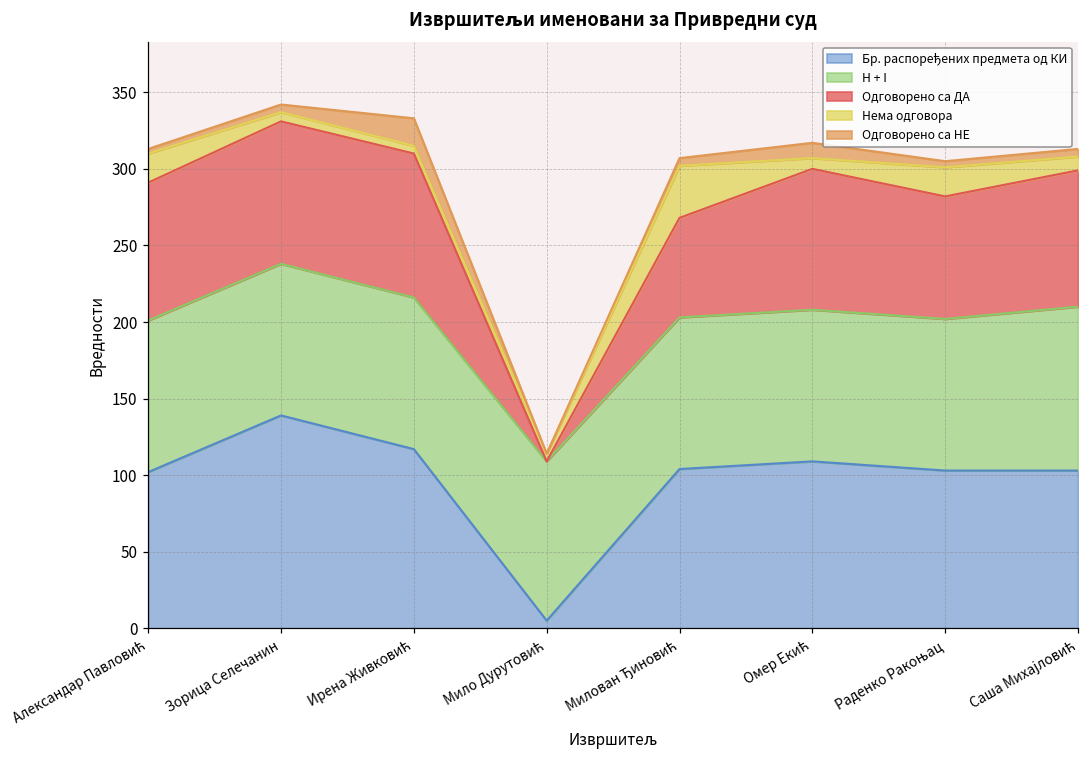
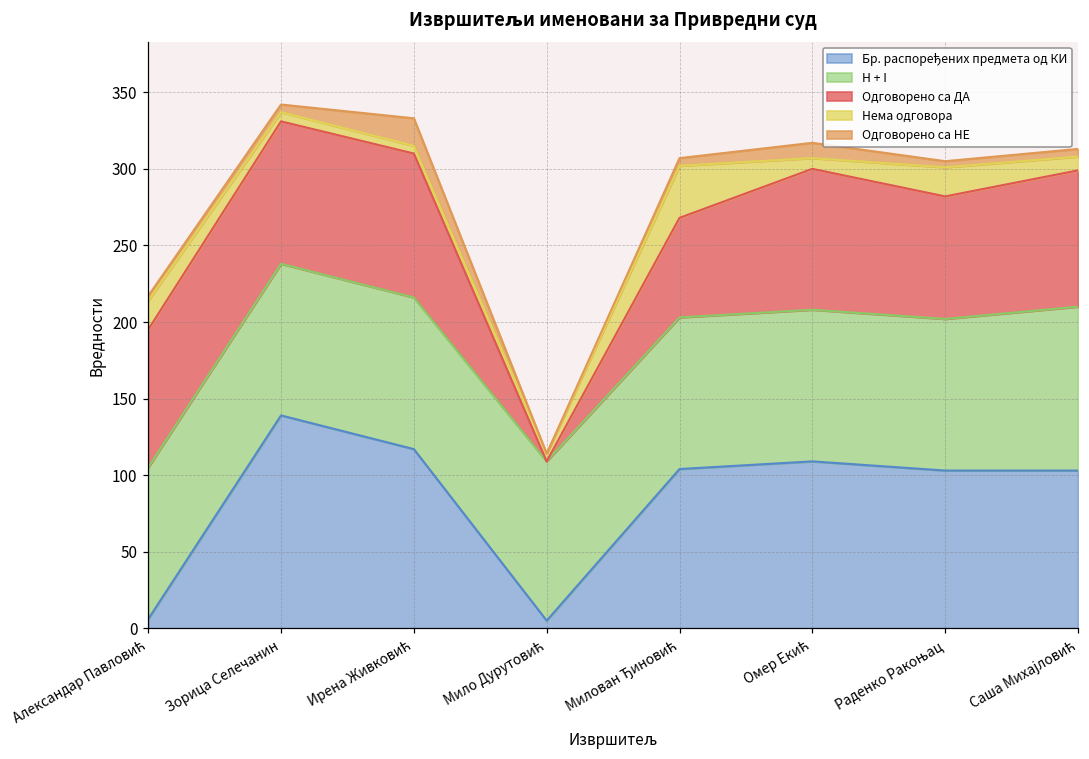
Бр. распоређених предмета од КИ, Александар Павловић: 102 -> 6
